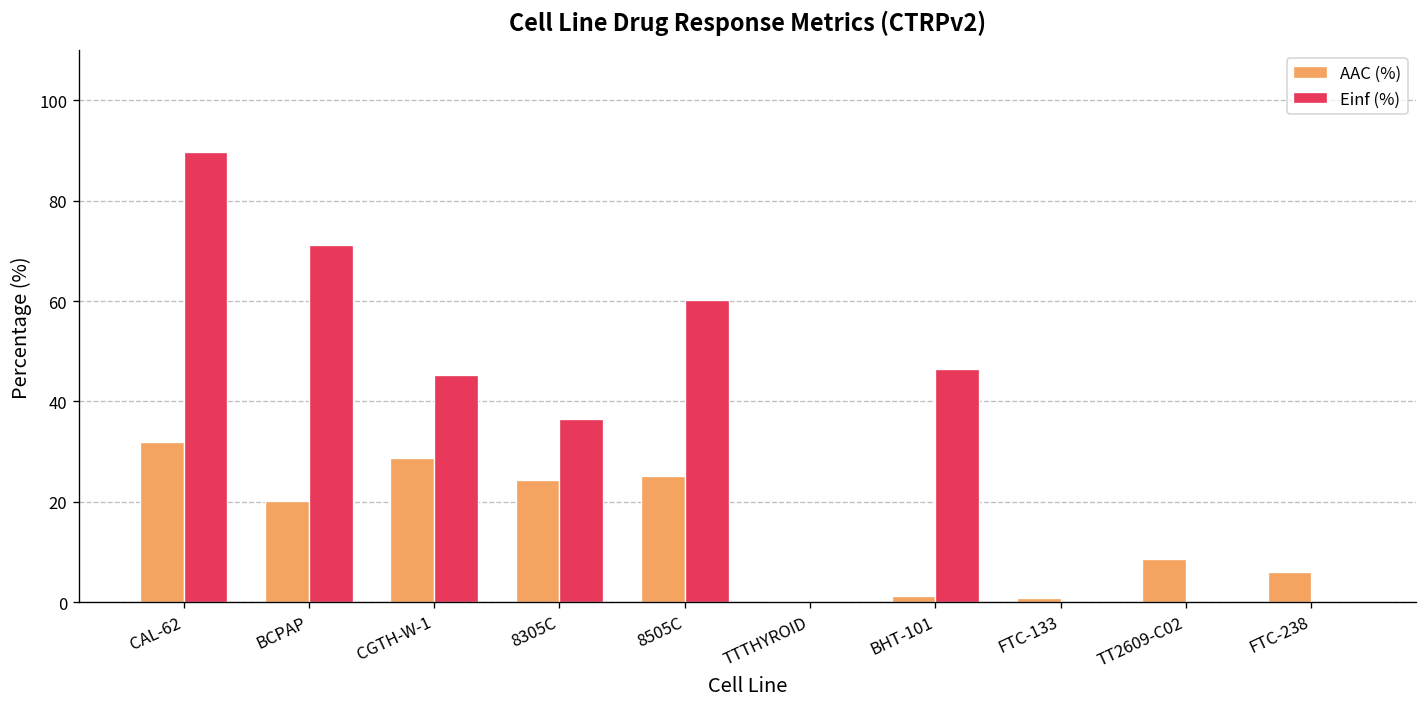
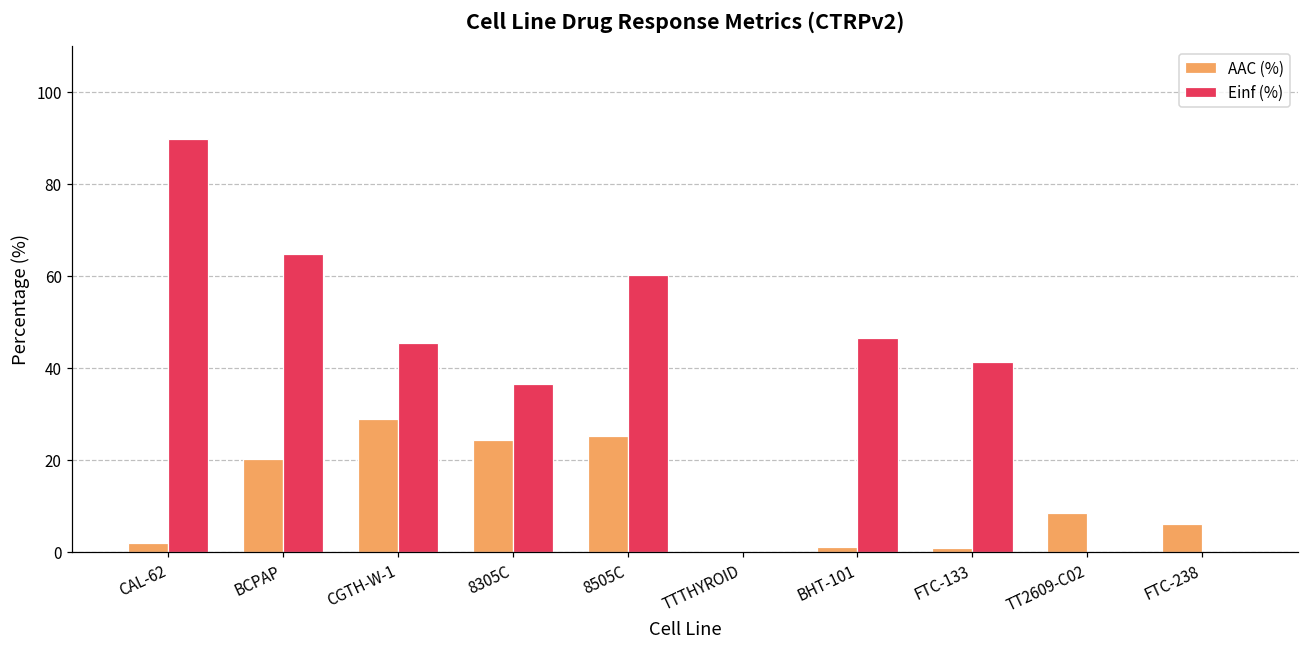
AAC (%), CAL-62: 32 -> 2
Einf (%), BCPAP: 71 -> 65
Einf (%), FTC-133: 0 -> 41
